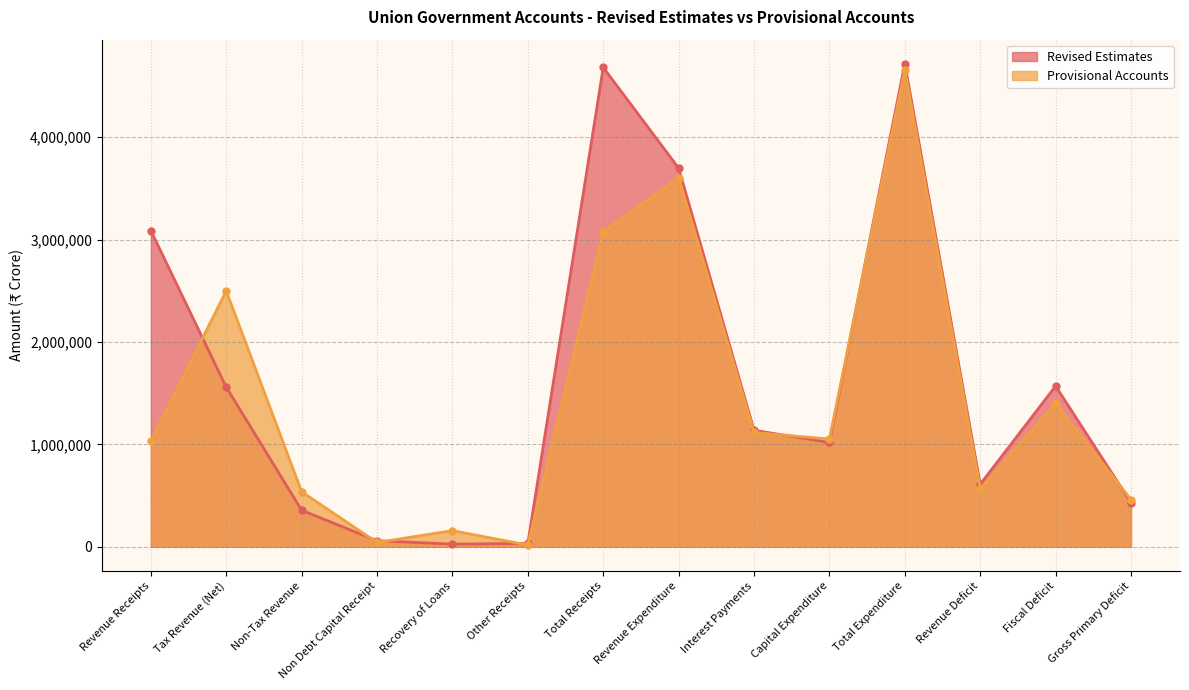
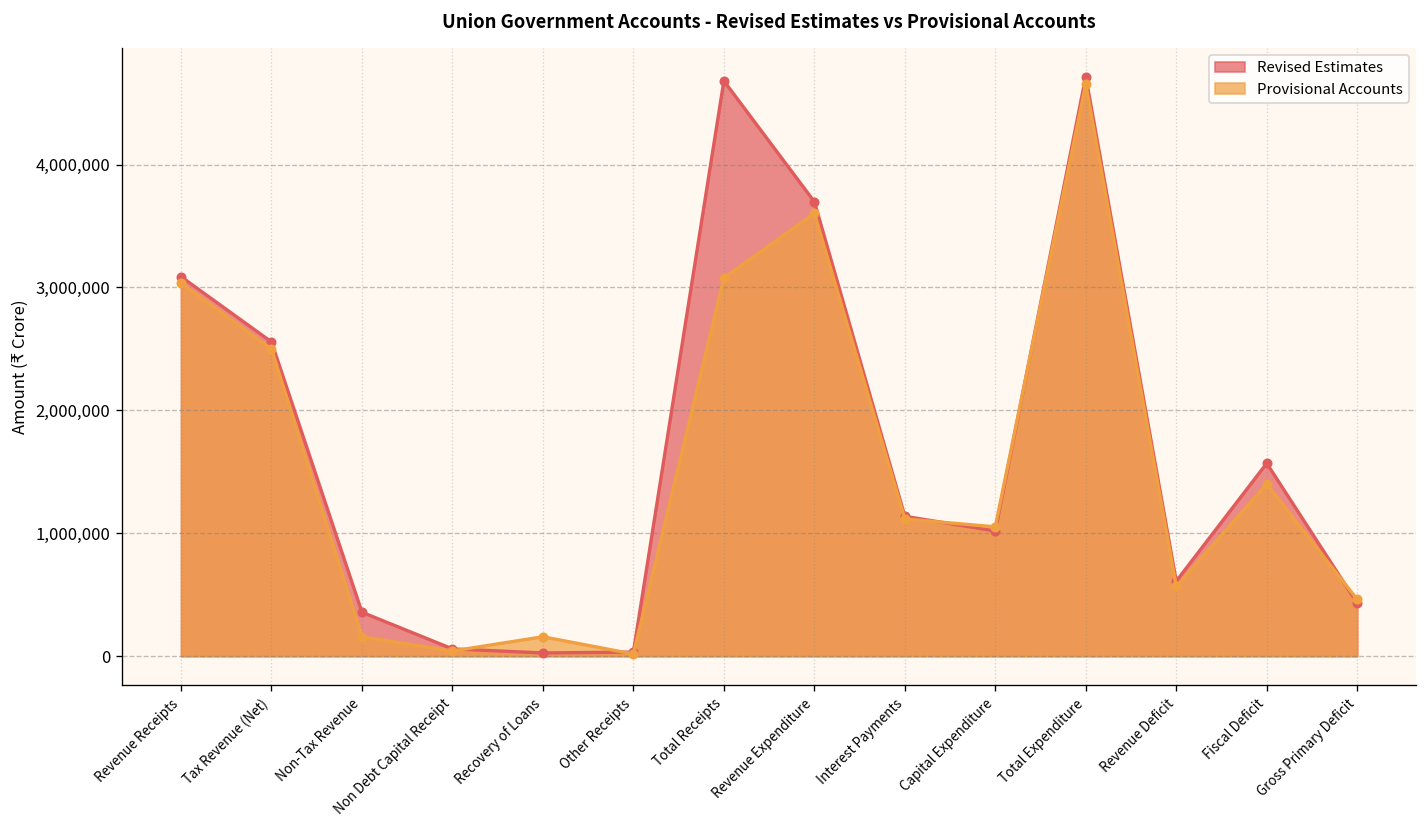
Provisional Accounts, Revenue Receipts: 1,030,000 -> 3,040,000
Revised Estimates, Tax Revenue (Net): 1,560,000 -> 2,560,000
Provisional Accounts, Non-Tax Revenue: 540,000 -> 160,000
